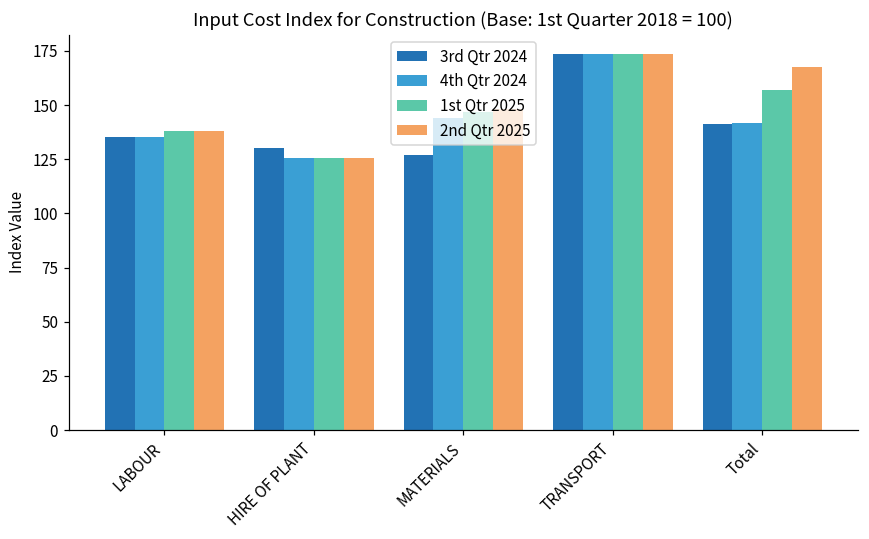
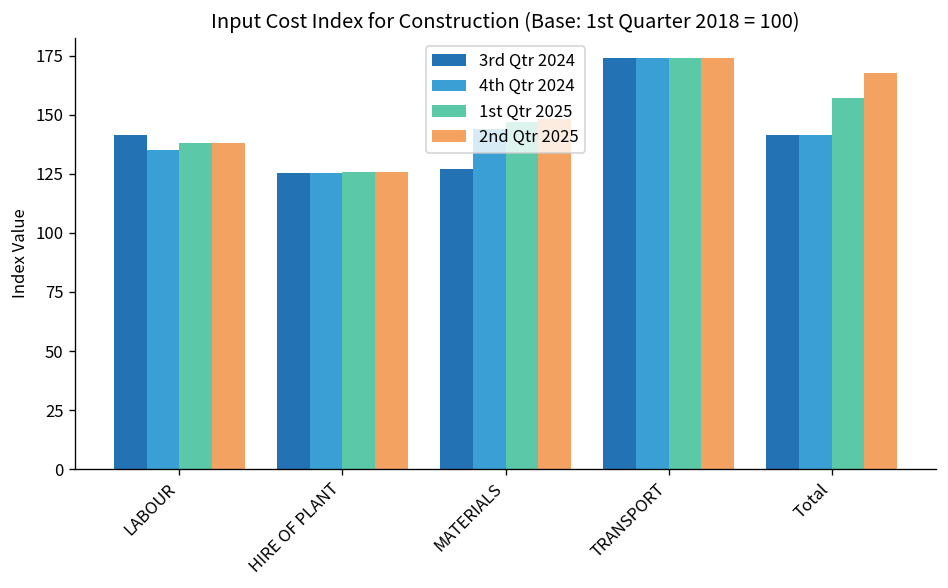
3rd Qtr 2024, LABOUR: 135 -> 141
3rd Qtr 2024, HIRE OF PLANT: 130 -> 125
